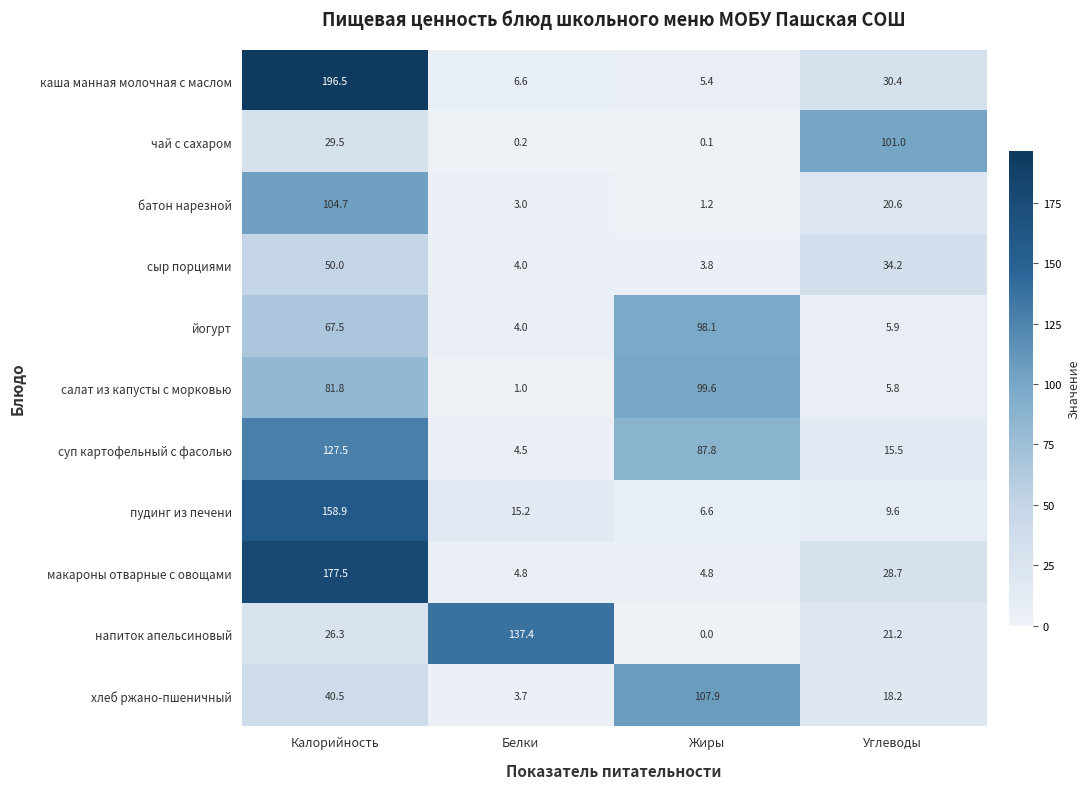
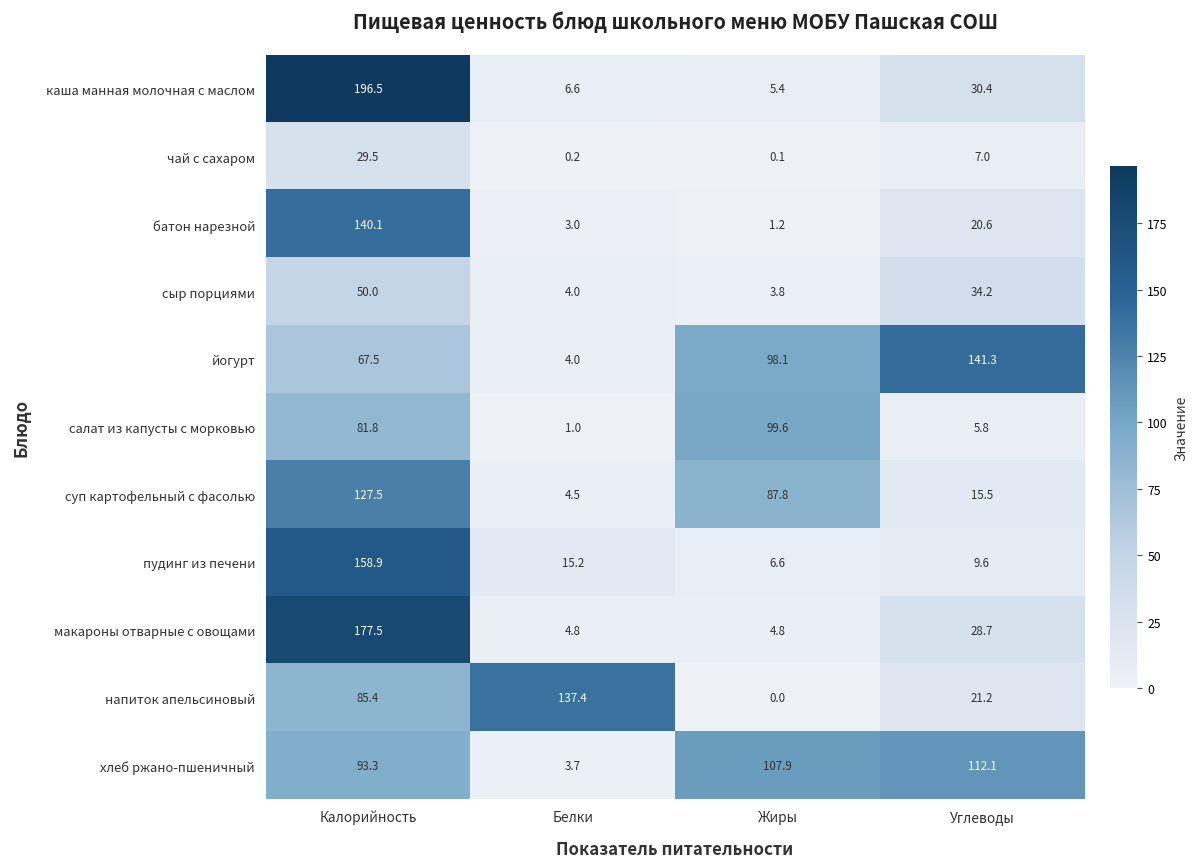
чай с сахаром, Углеводы: 101.0 -> 7.0
батон нарезной, Калорийность: 104.7 -> 140.1
йогурт, Углеводы: 5.9 -> 141.3
напиток апельсиновый, Калорийность: 26.3 -> 85.4
хлеб ржано-пшеничный, Калорийность: 40.5 -> 93.3
хлеб ржано-пшеничный, Углеводы: 18.2 -> 112.1
